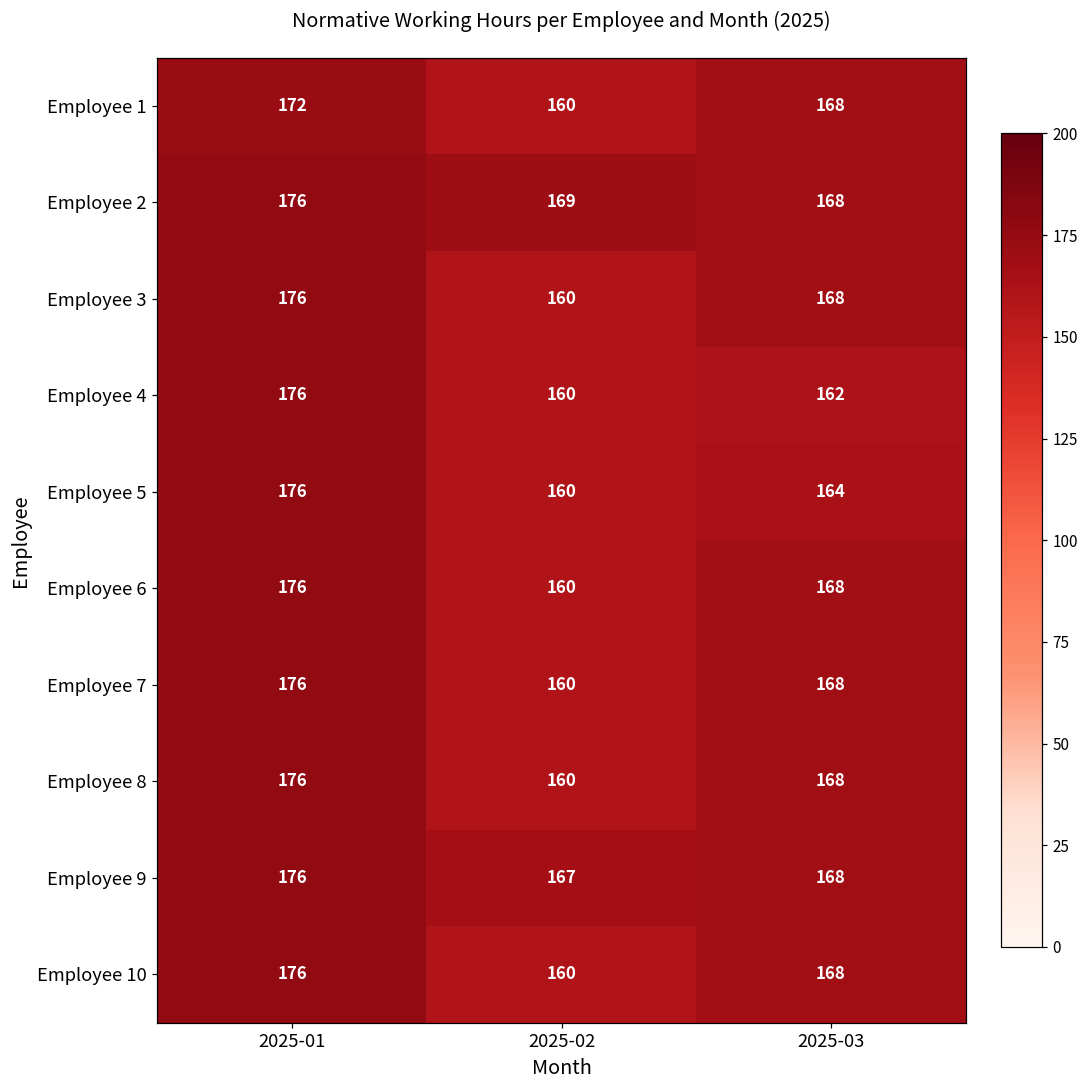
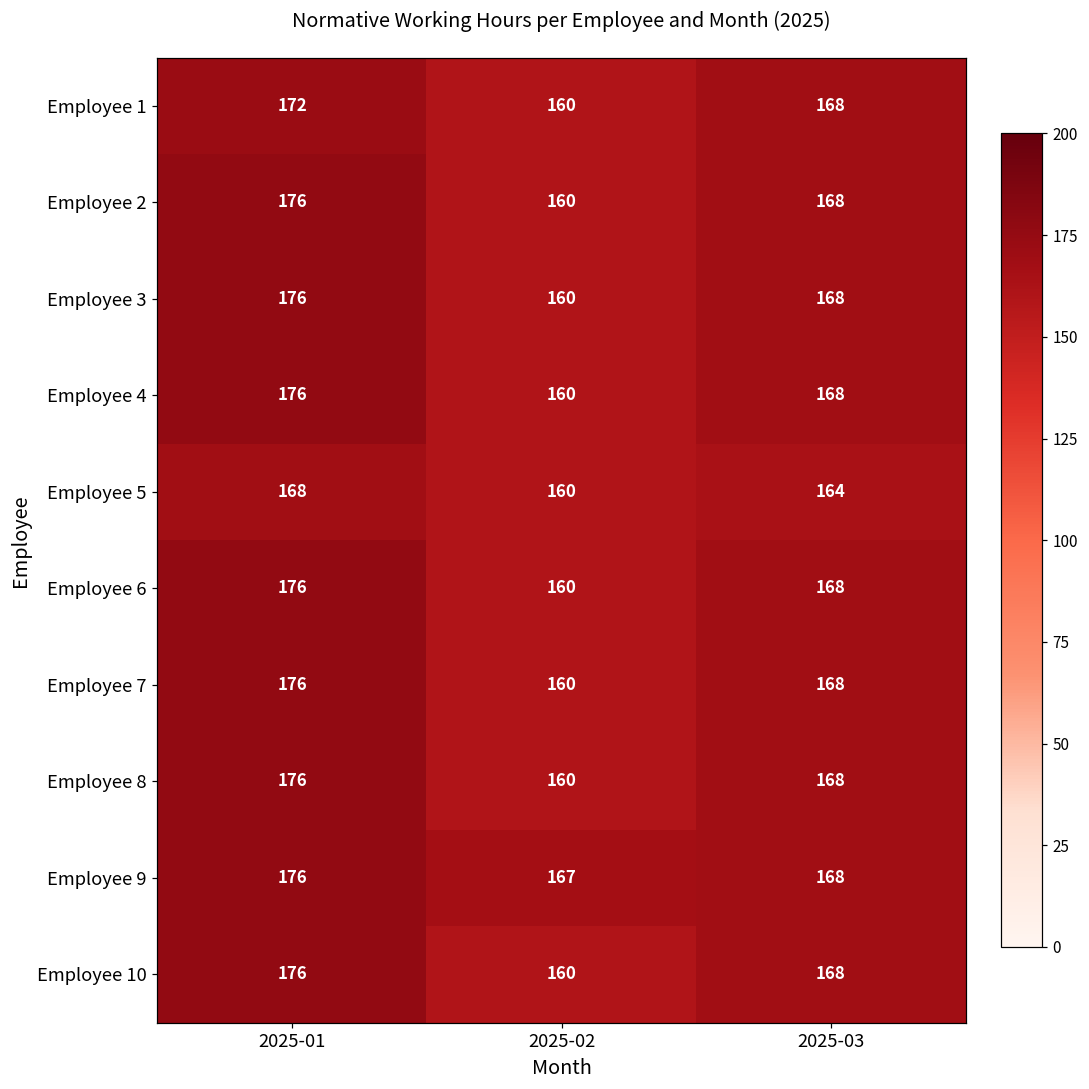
Employee 2, 2025-02: 169 -> 160
Employee 4, 2025-03: 162 -> 168
Employee 5, 2025-01: 176 -> 168
